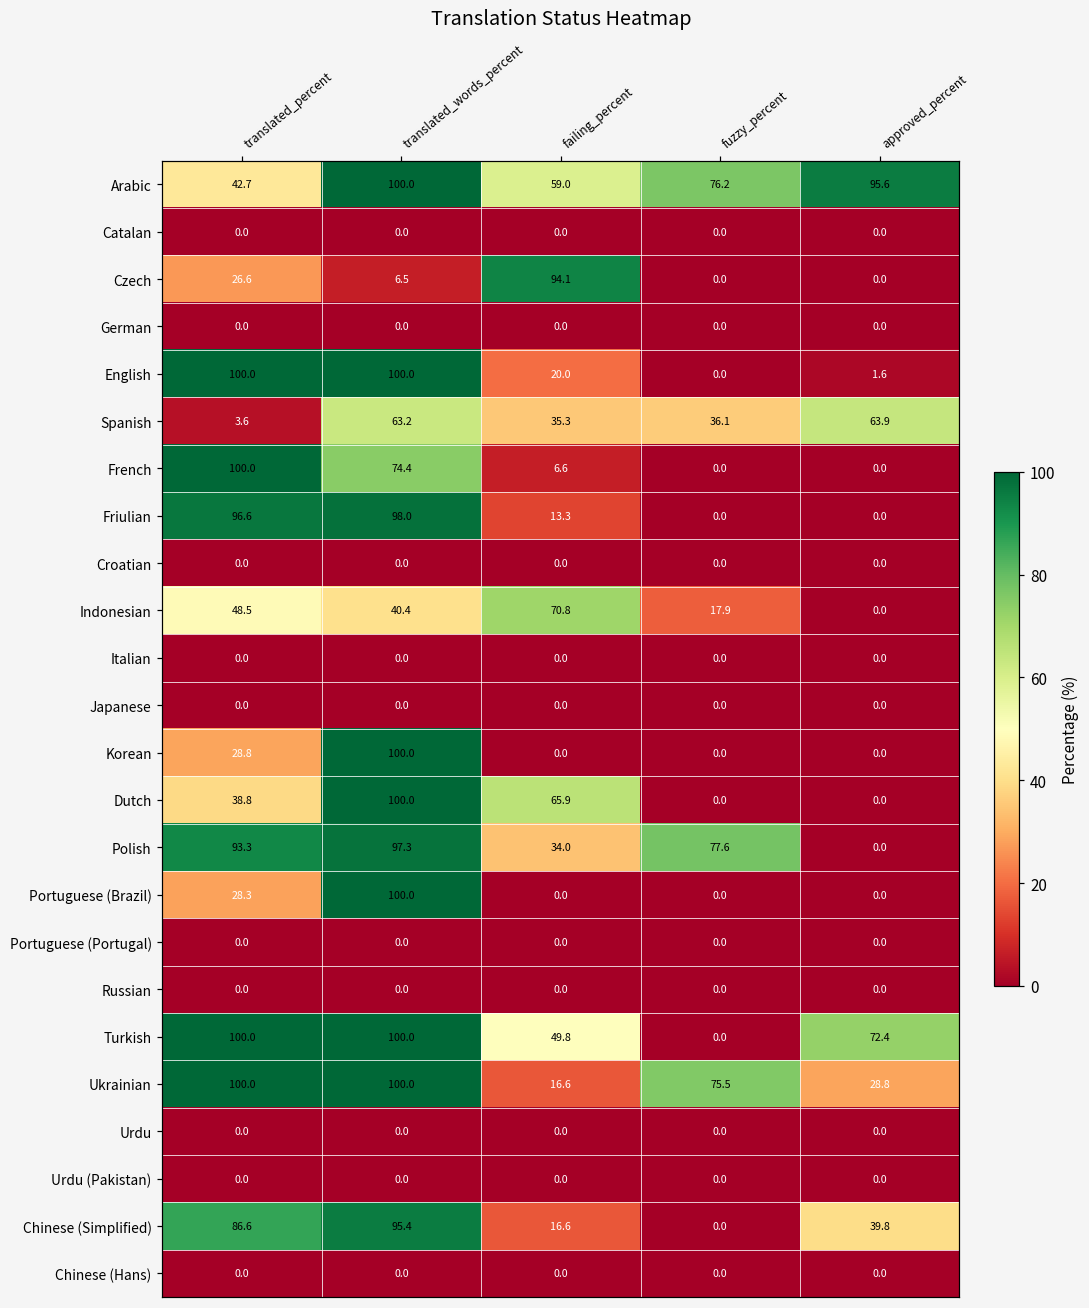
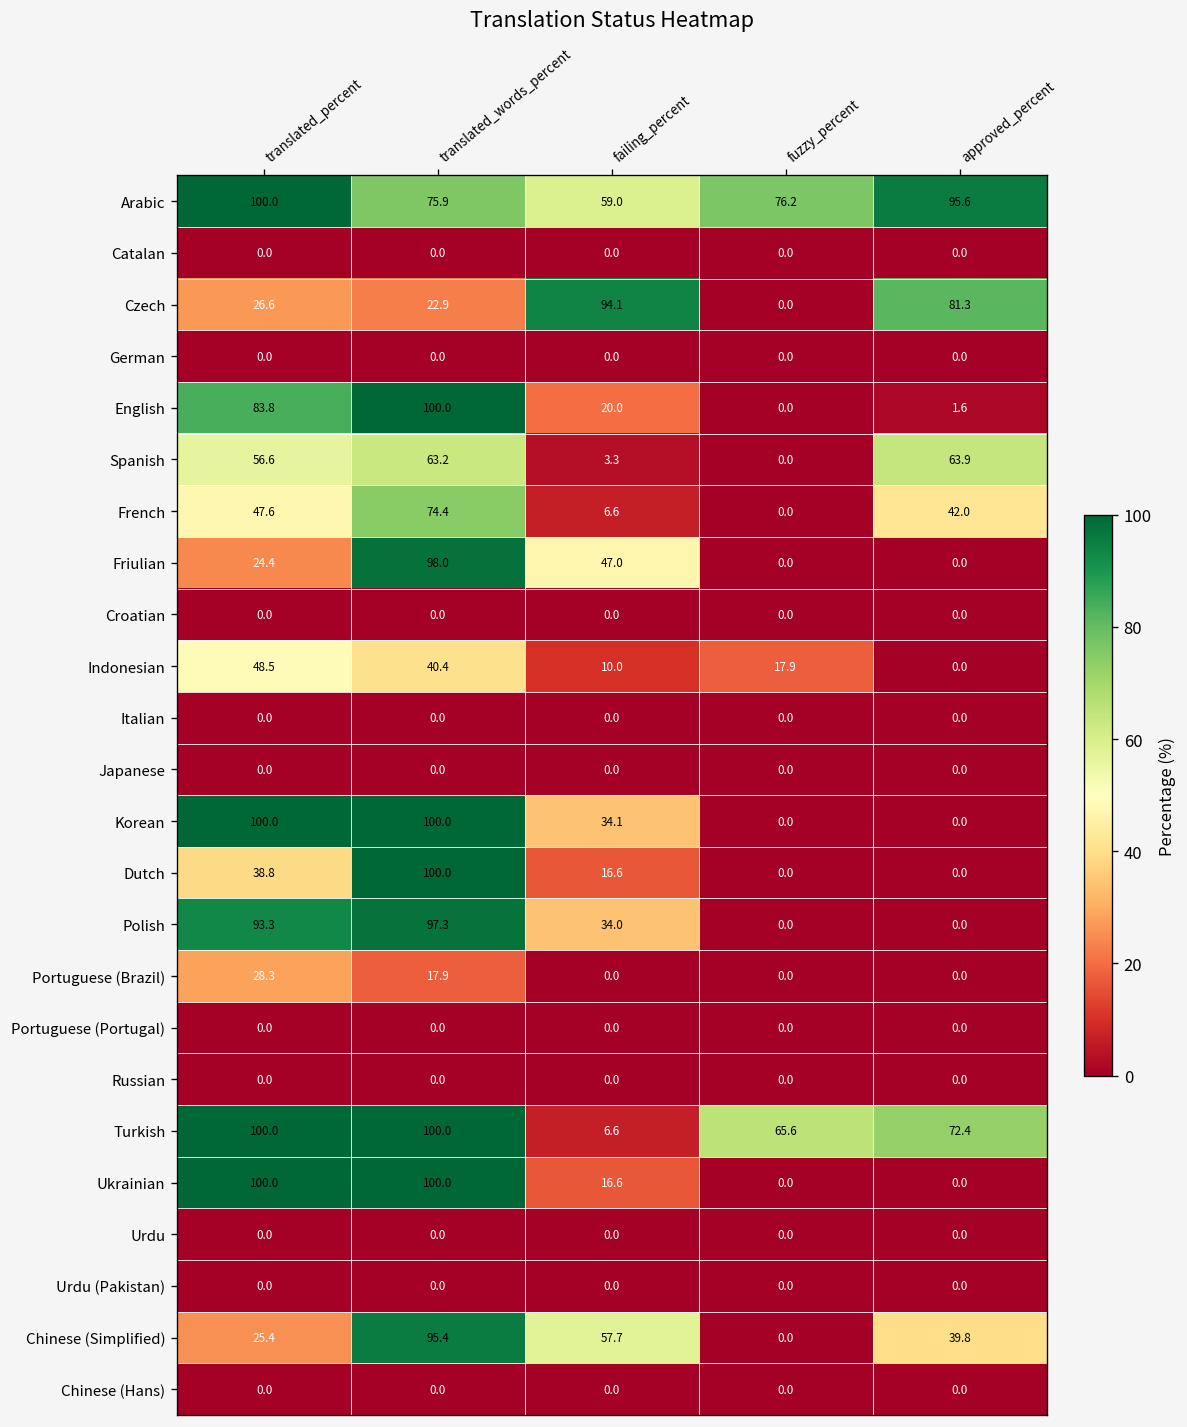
Arabic, translated_percent: 42.7 -> 100.0
Arabic, translated_words_percent: 100.0 -> 75.9
Czech, translated_words_percent: 6.5 -> 22.9
Czech, approved_percent: 0.0 -> 81.3
English, translated_percent: 100.0 -> 83.8
Spanish, translated_percent: 3.6 -> 56.6
Spanish, failing_percent: 35.3 -> 3.3
Spanish, fuzzy_percent: 36.1 -> 0.0
French, translated_percent: 100.0 -> 47.6
French, approved_percent: 0.0 -> 42.0
Friulian, translated_percent: 96.6 -> 24.4
Friulian, failing_percent: 13.3 -> 47.0
Indonesian, failing_percent: 70.8 -> 10.0
Korean, translated_percent: 28.8 -> 100.0
Korean, failing_percent: 0.0 -> 34.1
Dutch, failing_percent: 65.9 -> 16.6
Polish, fuzzy_percent: 77.6 -> 0.0
Portuguese (Brazil), translated_words_percent: 100.0 -> 17.9
Turkish, failing_percent: 49.8 -> 6.6
Turkish, fuzzy_percent: 0.0 -> 65.6
Ukrainian, fuzzy_percent: 75.5 -> 0.0
Ukrainian, approved_percent: 28.8 -> 0.0
Chinese (Simplified), translated_percent: 86.6 -> 25.4
Chinese (Simplified), failing_percent: 16.6 -> 57.7
